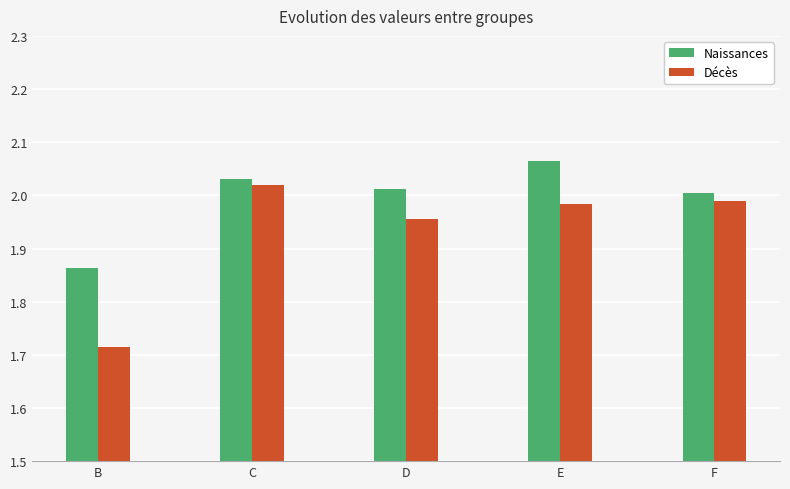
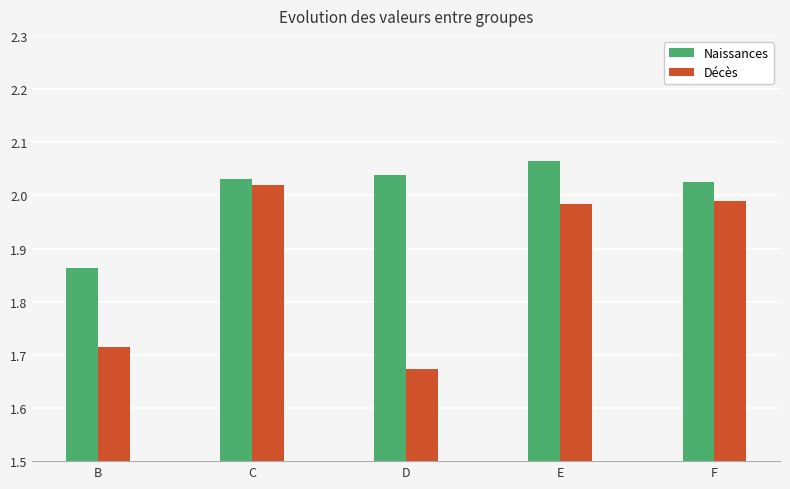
Naissances, D: 2.01 -> 2.04
Décès, D: 1.96 -> 1.67
Naissances, F: 2.01 -> 2.03
